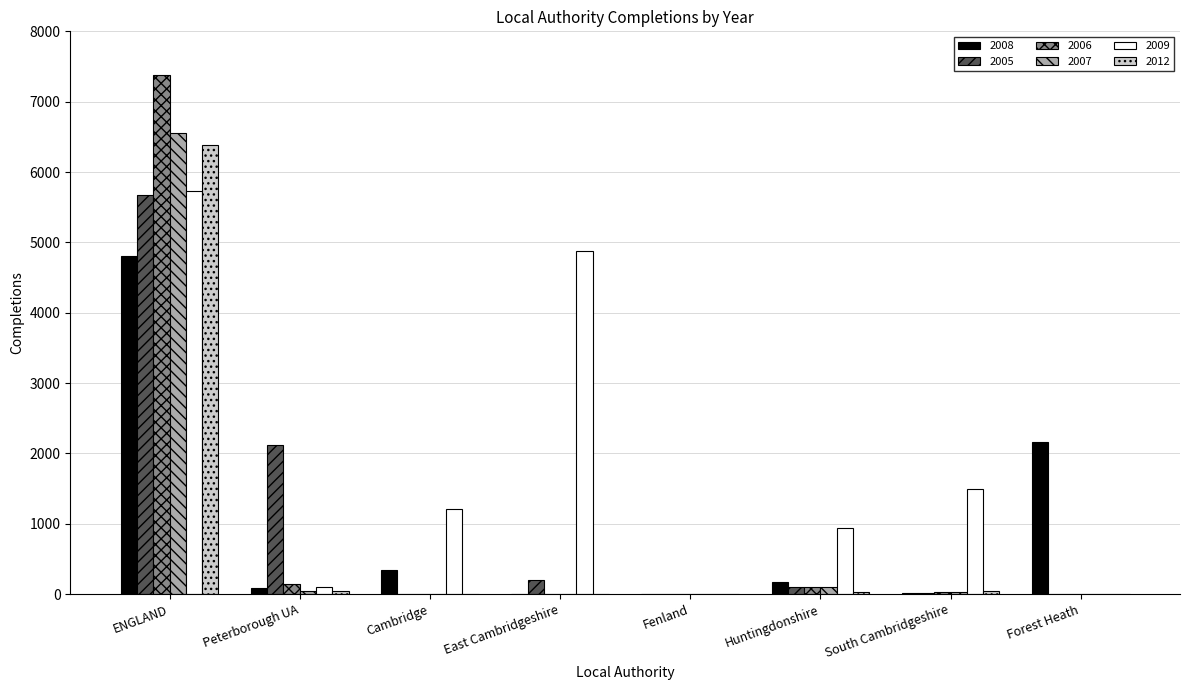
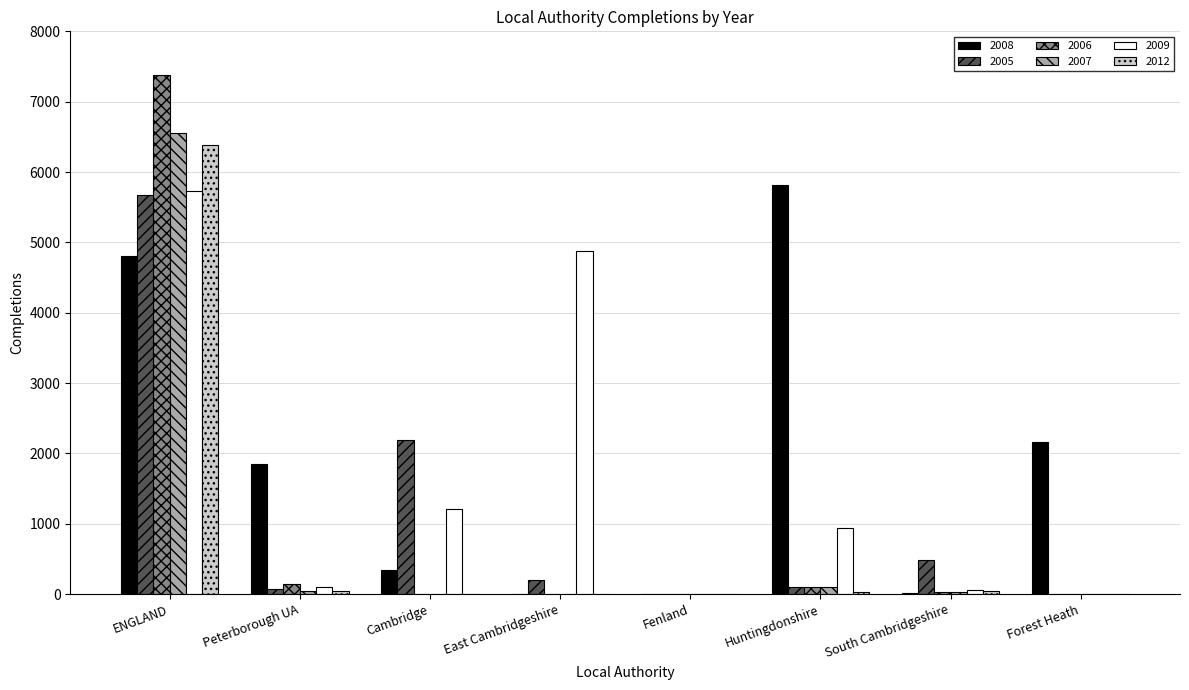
2008, Peterborough UA: 100 -> 1800
2005, Peterborough UA: 2100 -> 100
2005, Cambridge: 0 -> 2200
2008, Huntingdonshire: 200 -> 5800
2005, South Cambridgeshire: 0 -> 500
2009, South Cambridgeshire: 1500 -> 100
